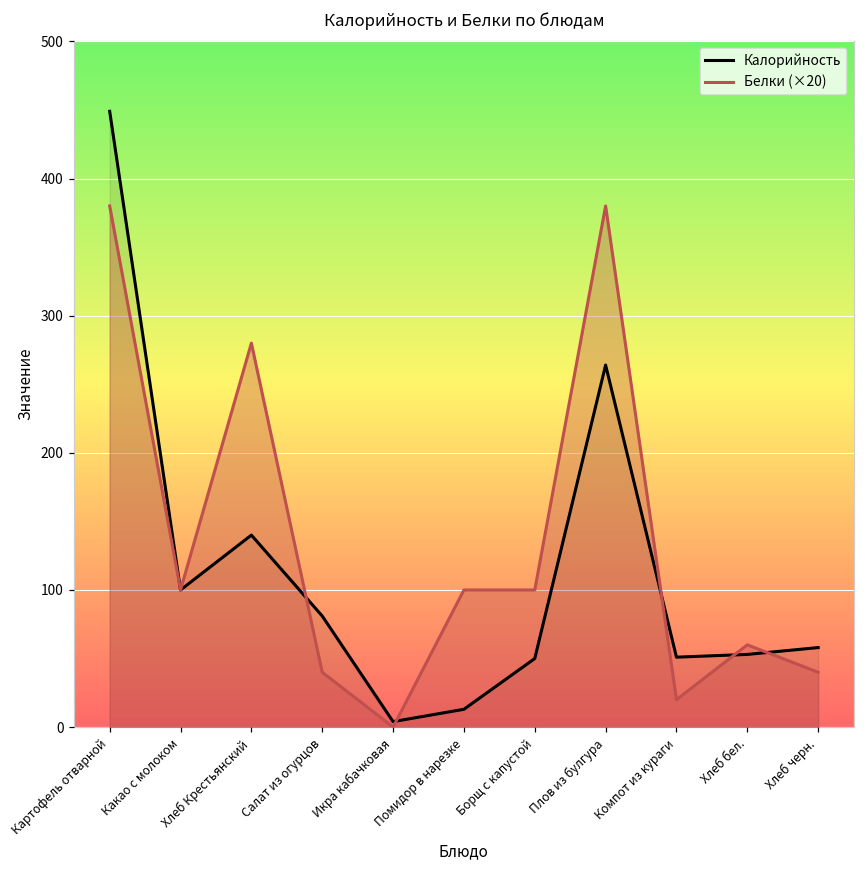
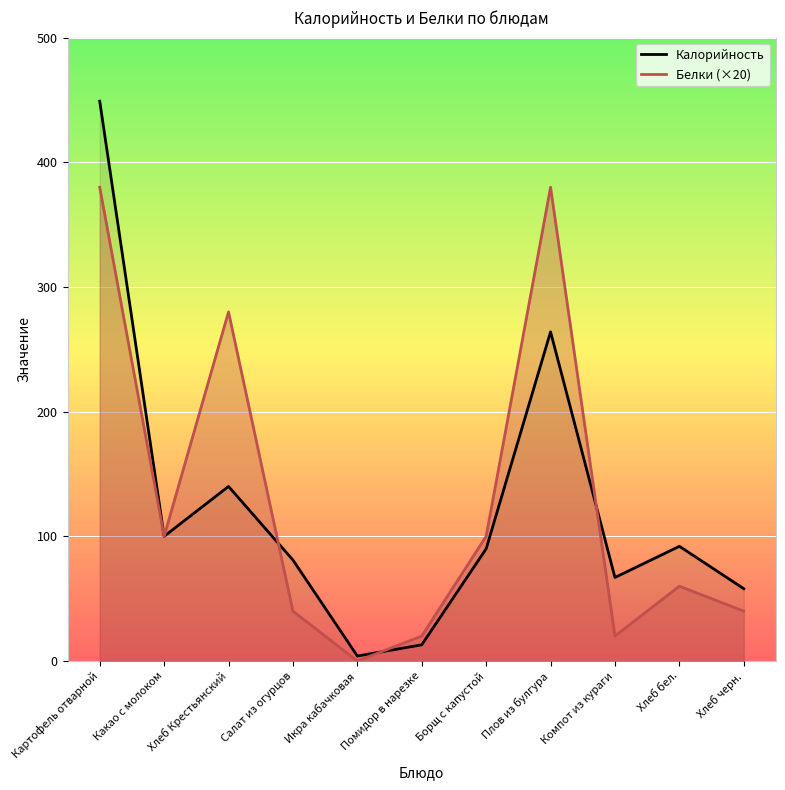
Белки (×20), Помидор в нарезке: 100 -> 20
Калорийность, Борщ с капустой: 50 -> 90
Калорийность, Компот из кураги: 51 -> 67
Калорийность, Хлеб бел.: 53 -> 92
